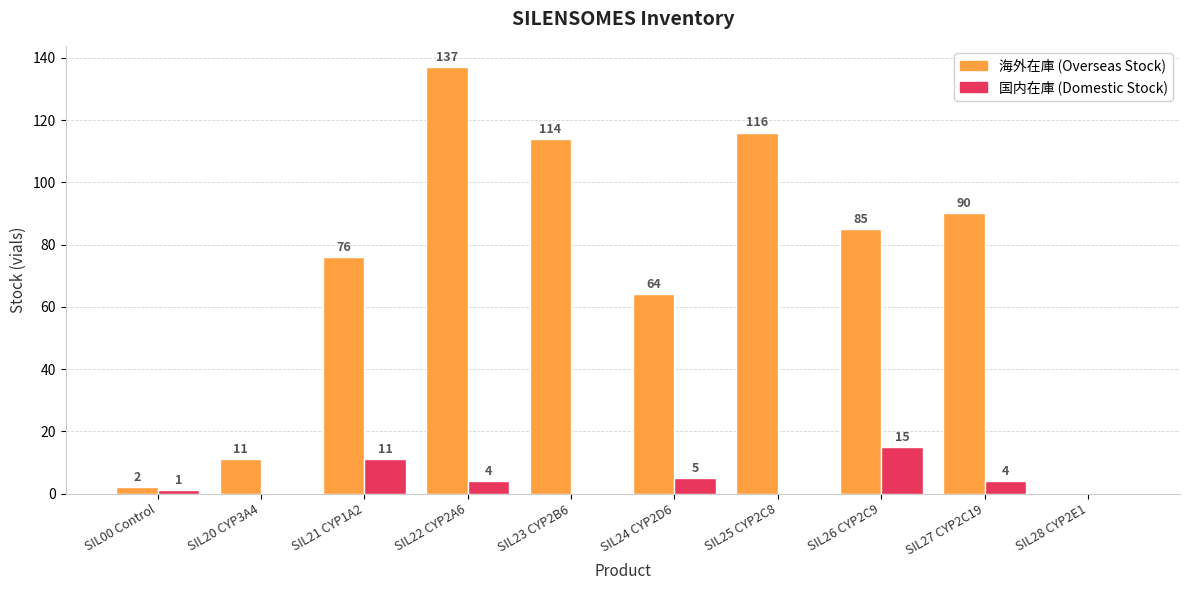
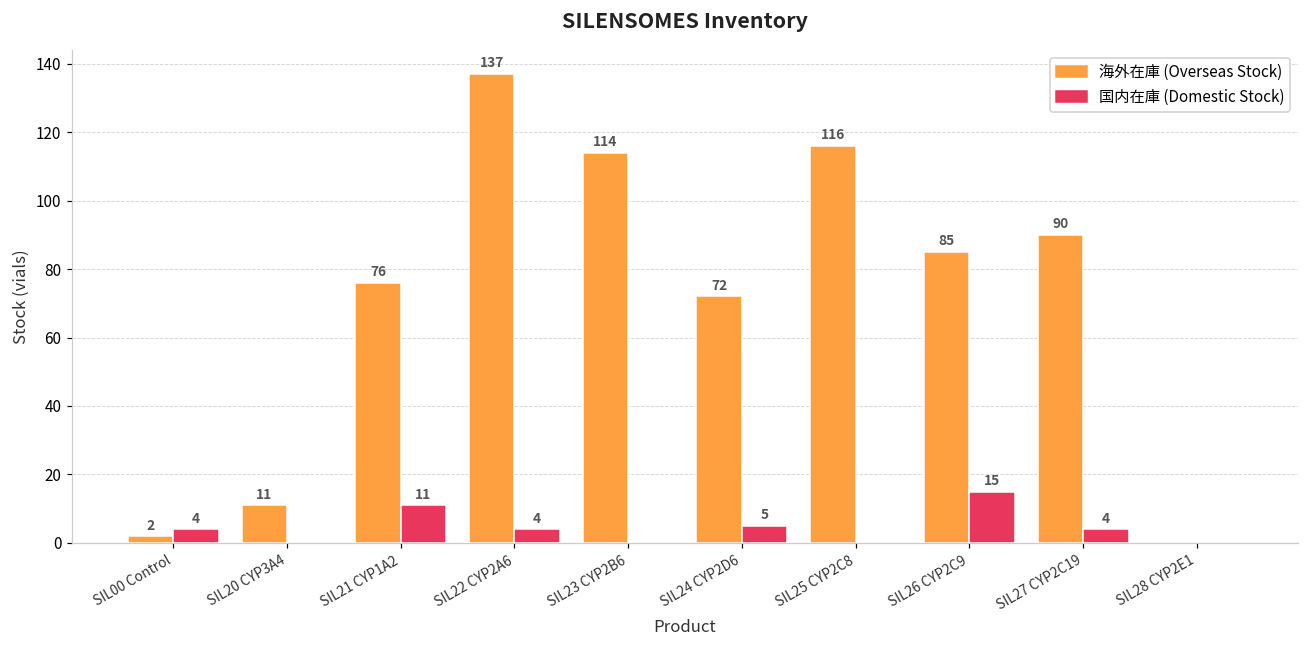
国内在庫 (Domestic Stock), SIL00 Control: 1 -> 4
海外在庫 (Overseas Stock), SIL24 CYP2D6: 64 -> 72
